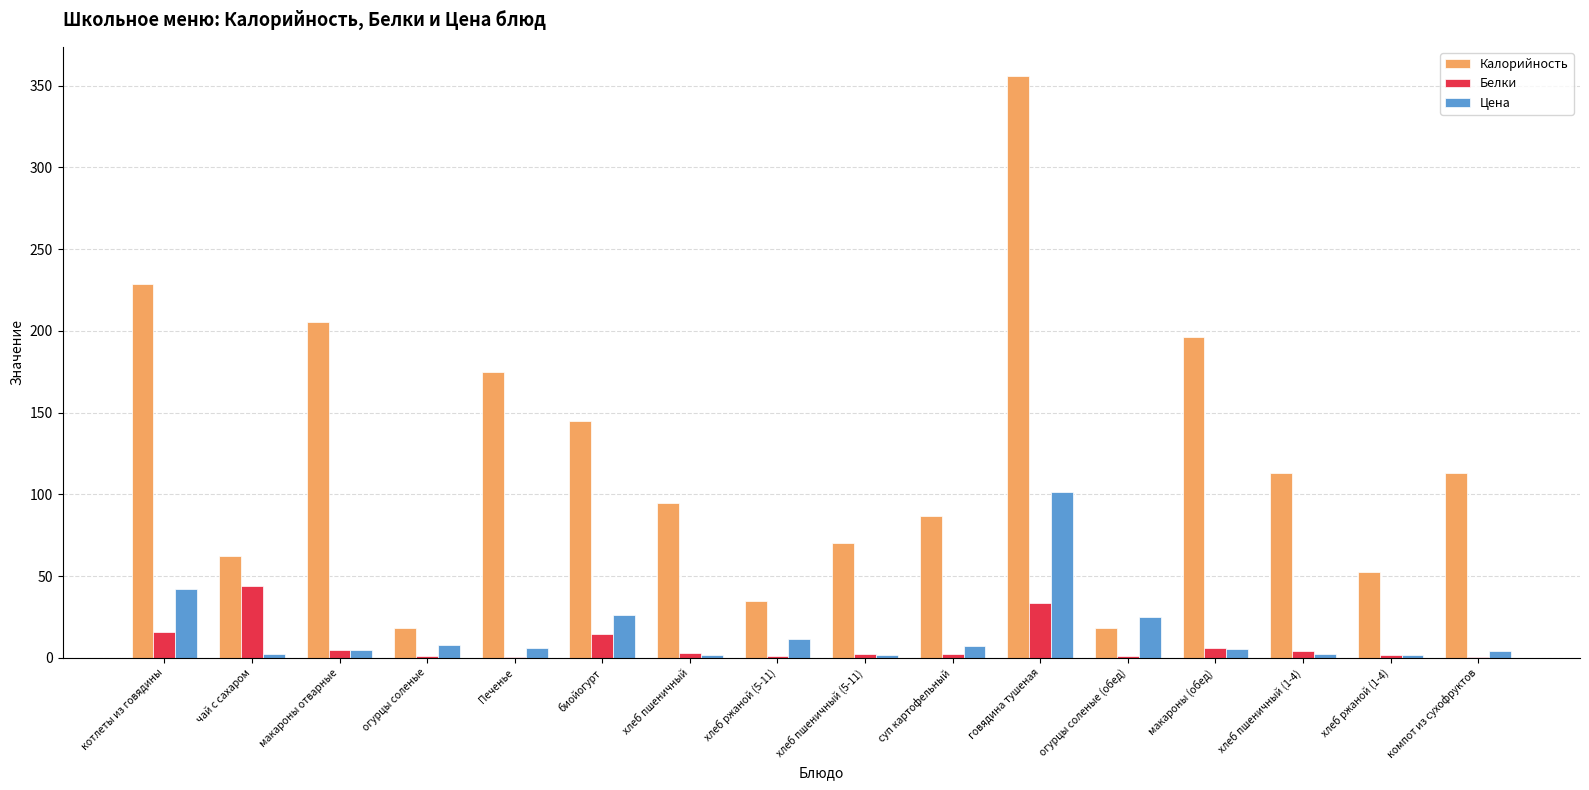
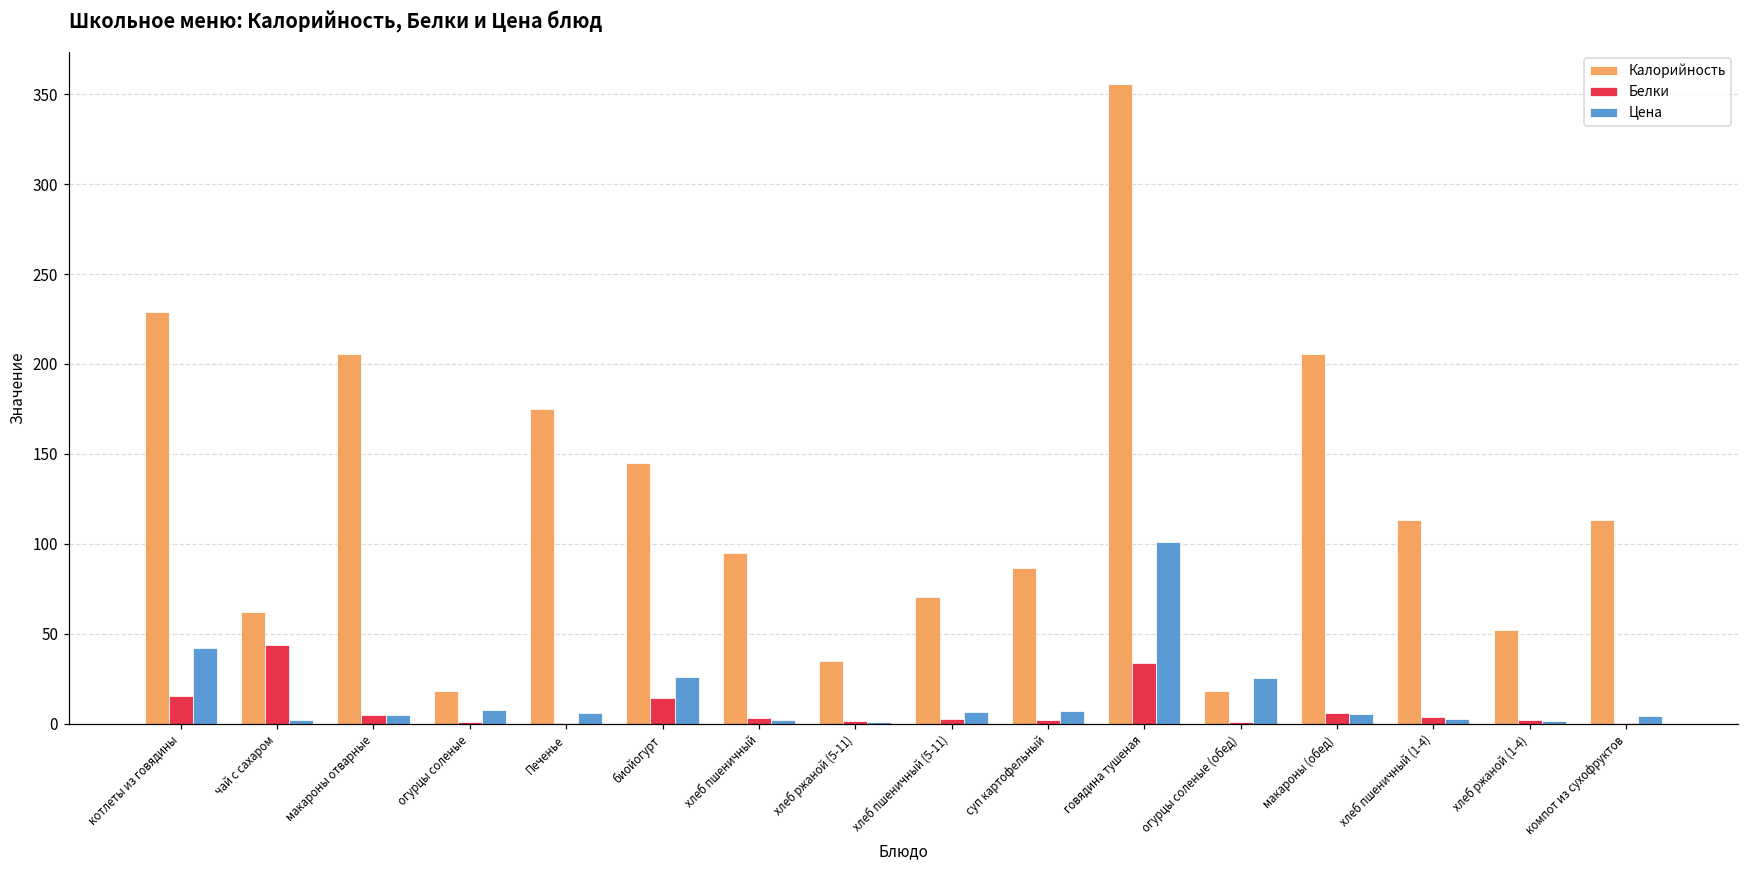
Цена, хлеб ржаной (5-11): 11 -> 1
Цена, хлеб пшеничный (5-11): 1 -> 6
Калорийность, макароны (обед): 196 -> 206
